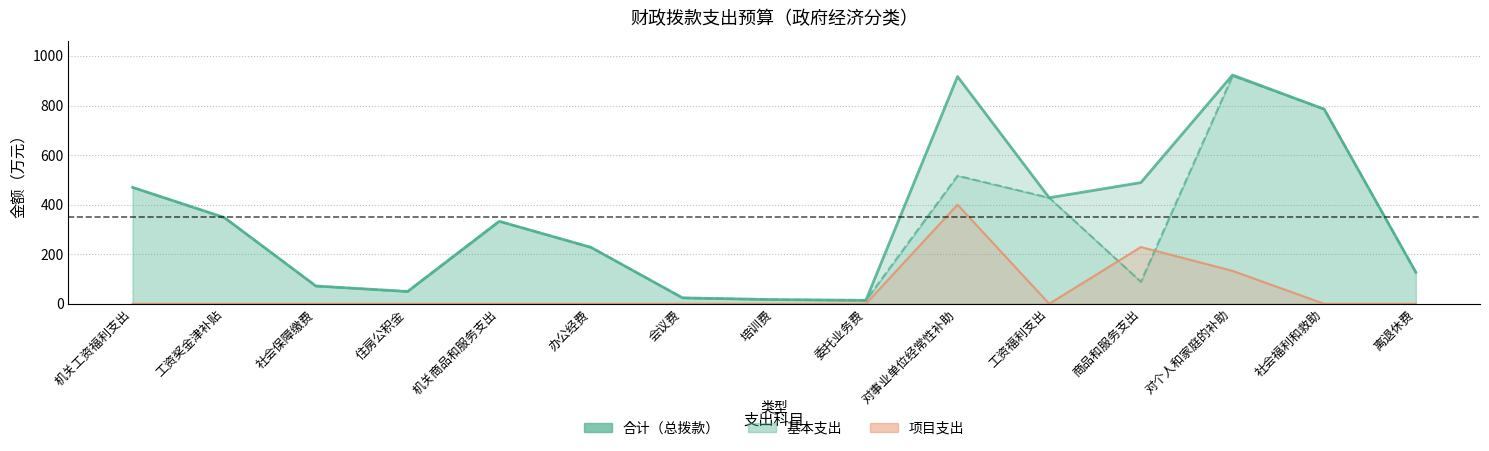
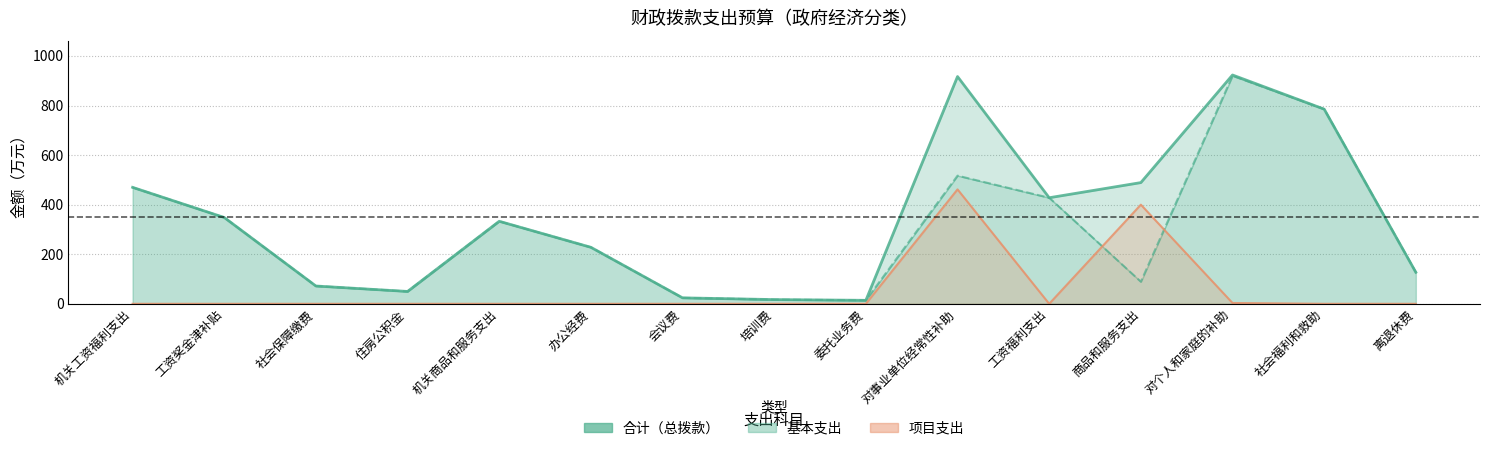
项目支出, 对事业单位经常性补助: 400 -> 460
项目支出, 商品和服务支出: 230 -> 400
项目支出, 对个人和家庭的补助: 130 -> 0
